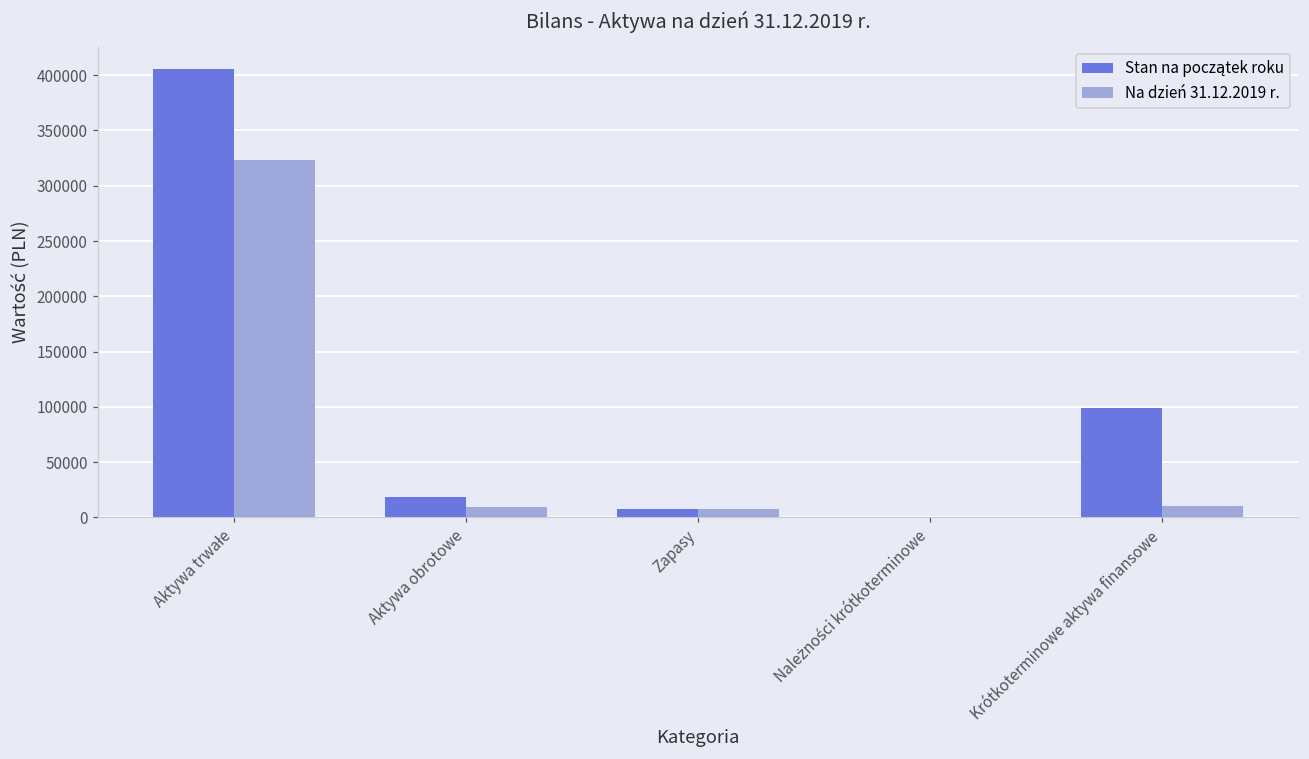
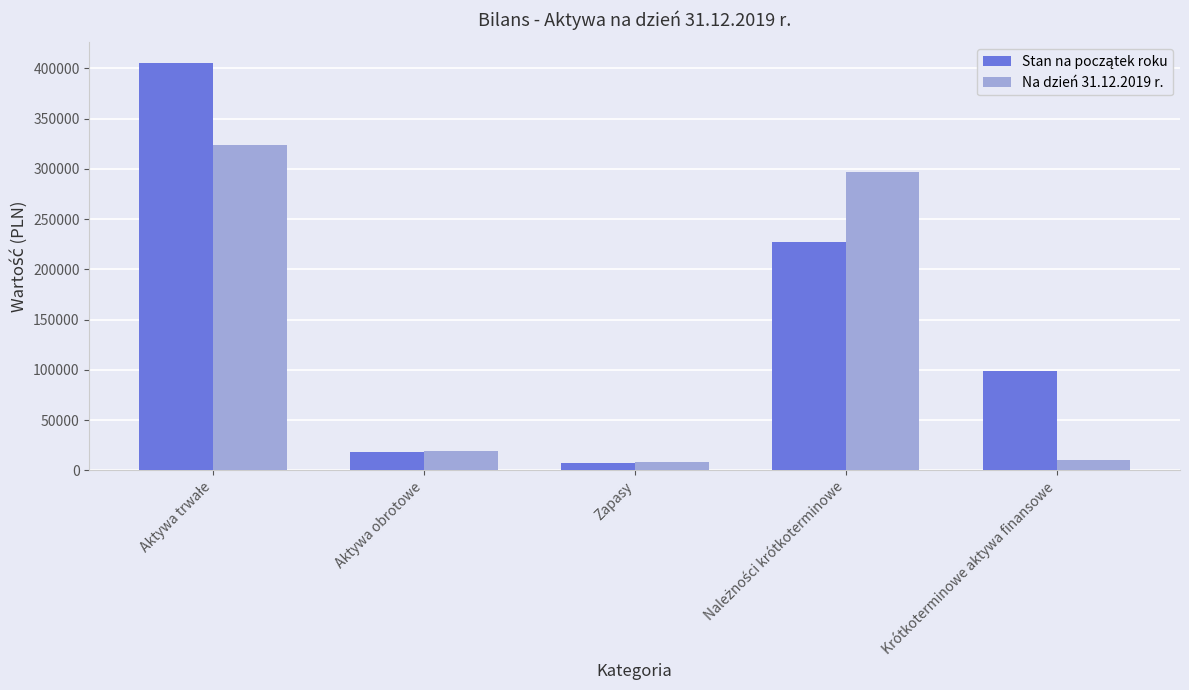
Na dzień 31.12.2019 r., Aktywa obrotowe: 9000 -> 19000
Stan na początek roku, Należności krótkoterminowe: 0 -> 227000
Na dzień 31.12.2019 r., Należności krótkoterminowe: 0 -> 297000
